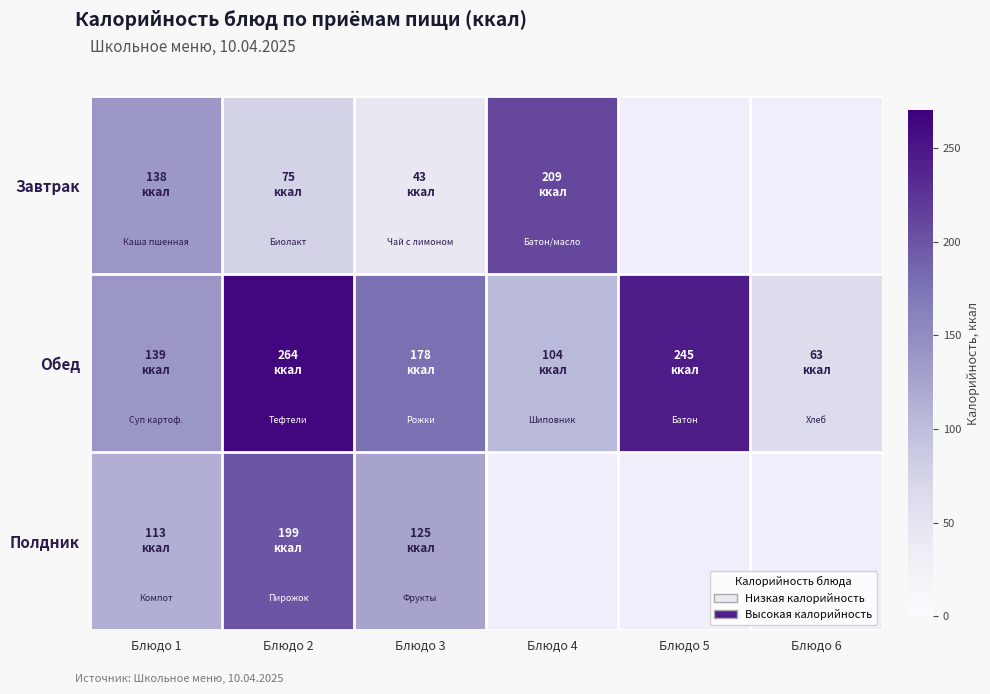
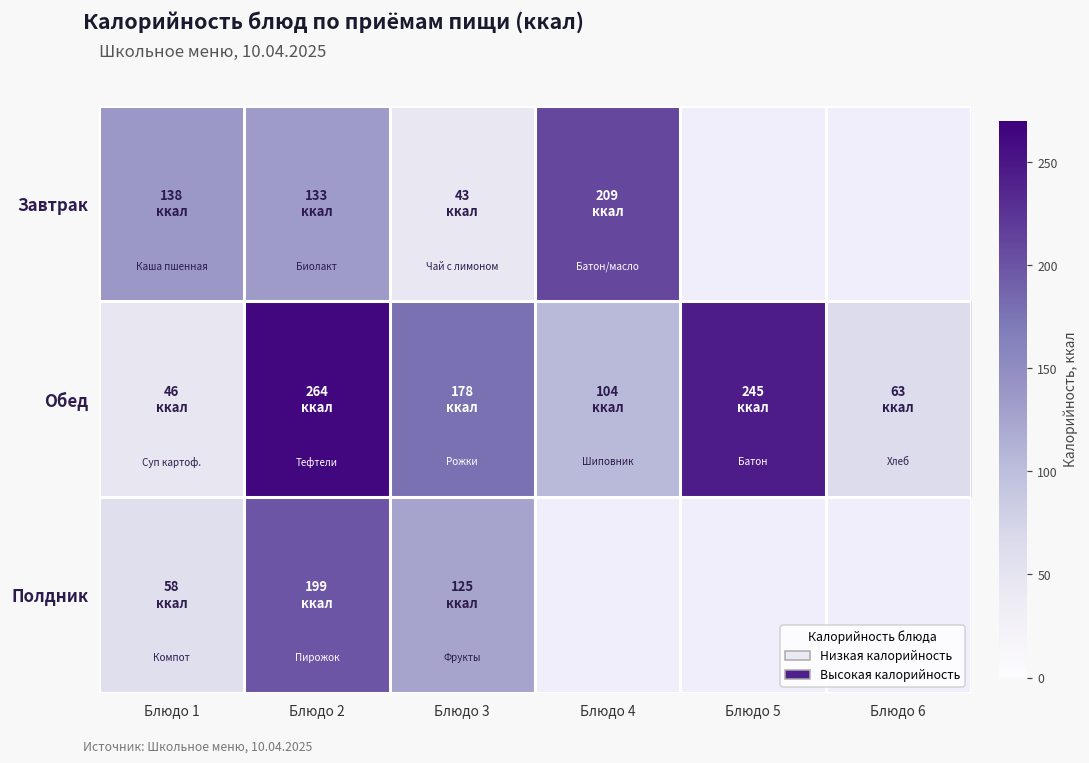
Завтрак, Блюдо 2: 75 -> 133
Обед, Блюдо 1: 139 -> 46
Полдник, Блюдо 1: 113 -> 58
